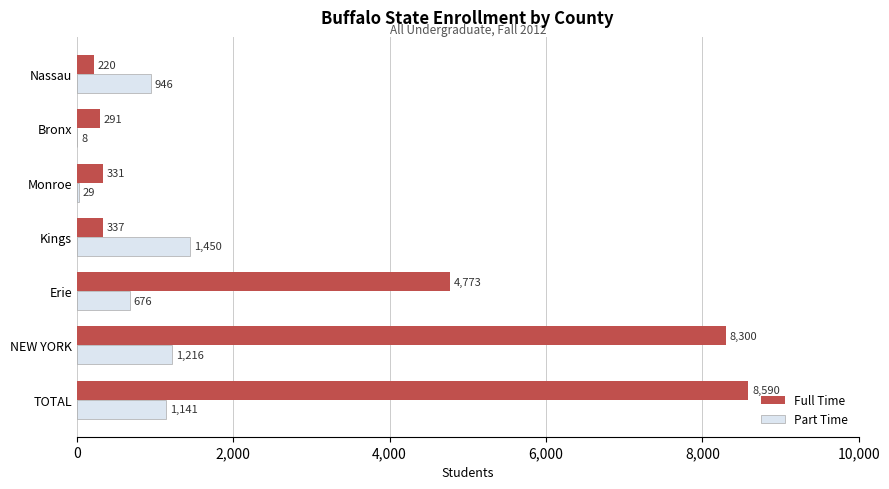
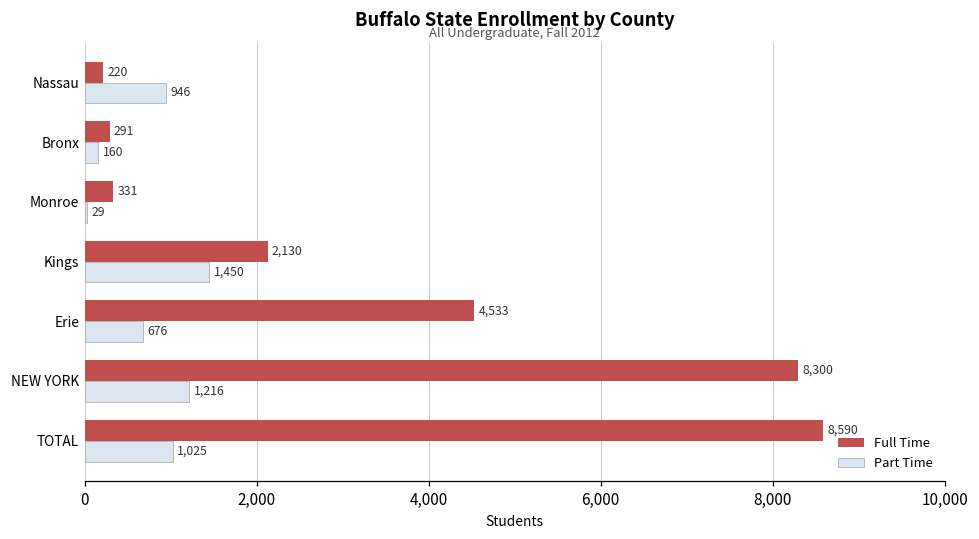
Part Time, Bronx: 8 -> 160
Full Time, Kings: 337 -> 2,130
Full Time, Erie: 4,773 -> 4,533
Part Time, TOTAL: 1,141 -> 1,025
